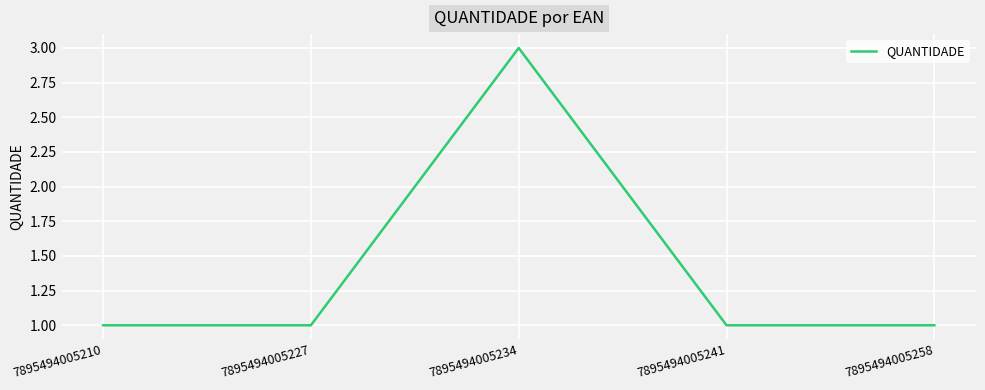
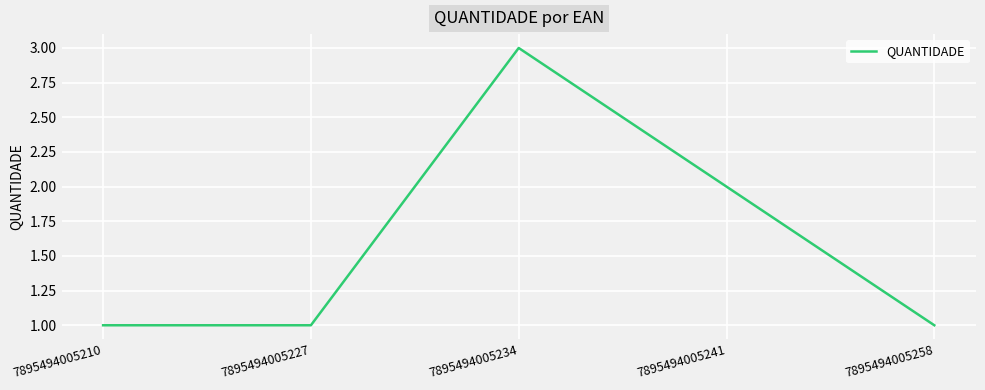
7895494005241: 1 -> 2
